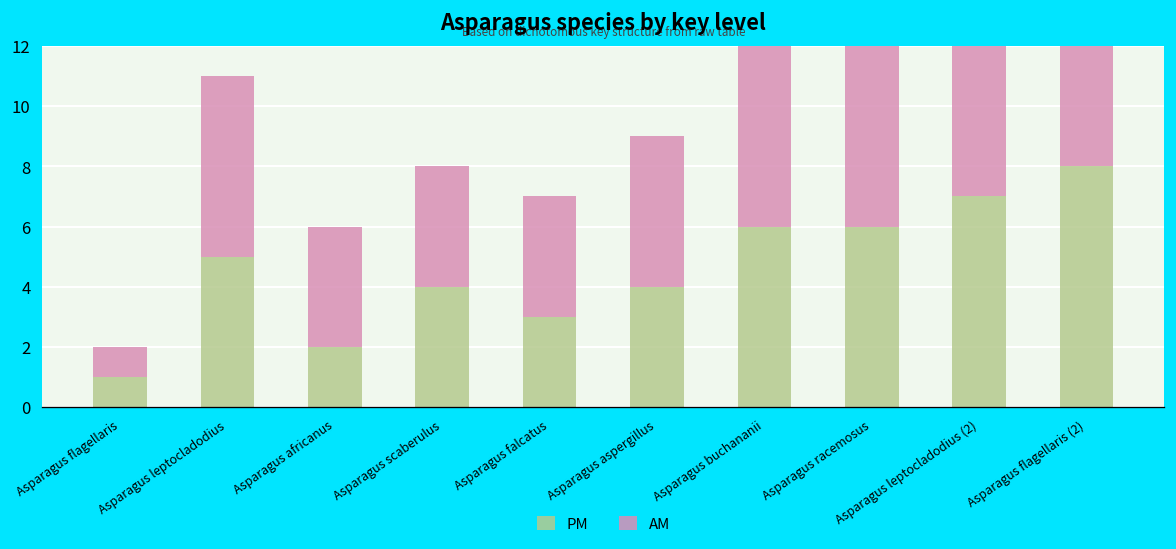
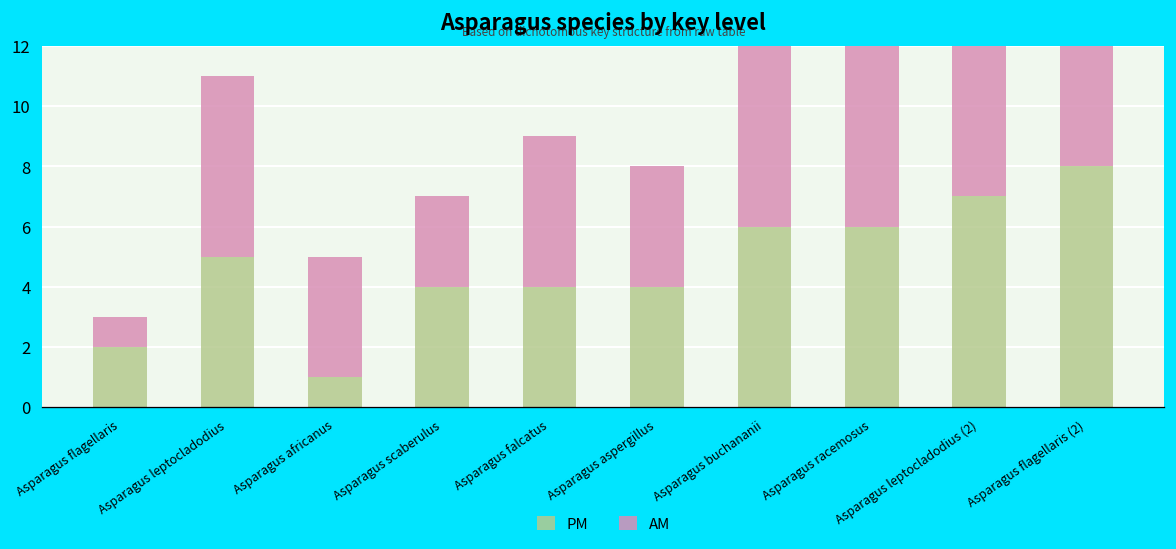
PM, Asparagus flagellaris: 1 -> 2
PM, Asparagus africanus: 2 -> 1
AM, Asparagus scaberulus: 4 -> 3
PM, Asparagus falcatus: 3 -> 4
AM, Asparagus falcatus: 4 -> 5
AM, Asparagus aspergillus: 5 -> 4
